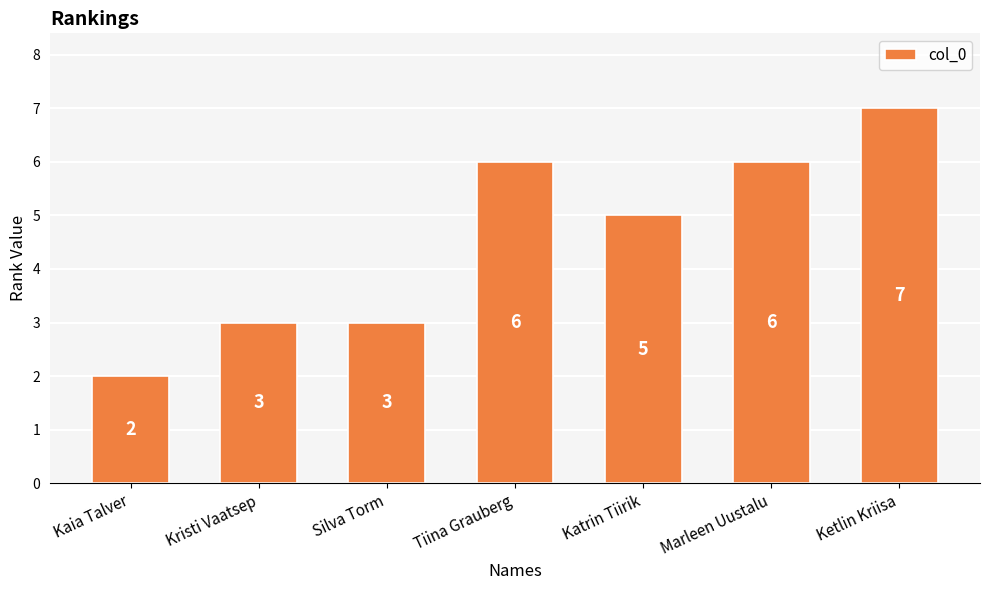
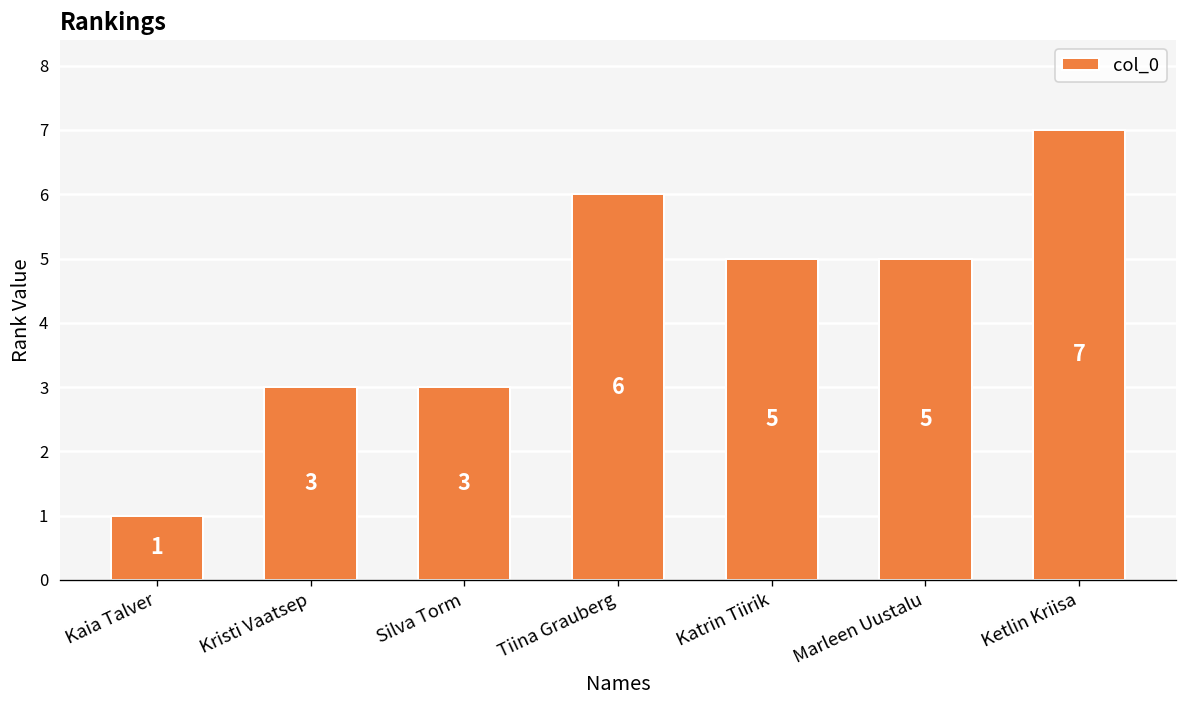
Kaia Talver: 2 -> 1
Marleen Uustalu: 6 -> 5
